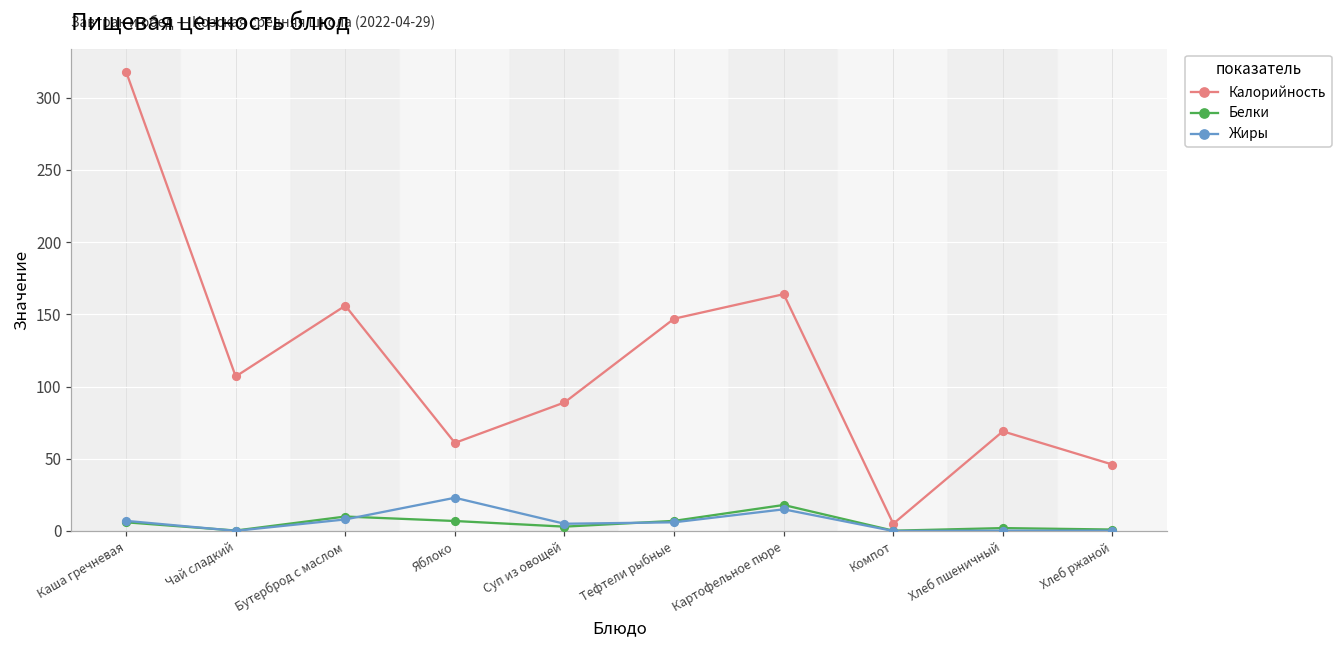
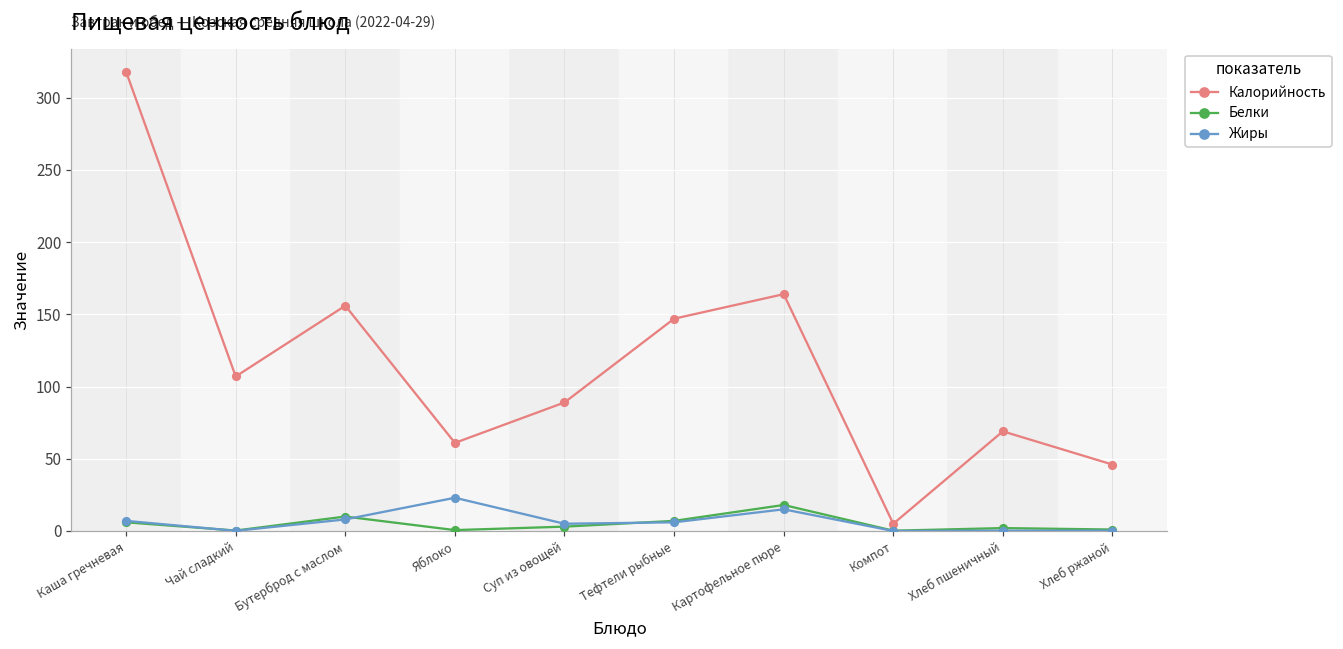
Белки, Яблоко: 7 -> 1
